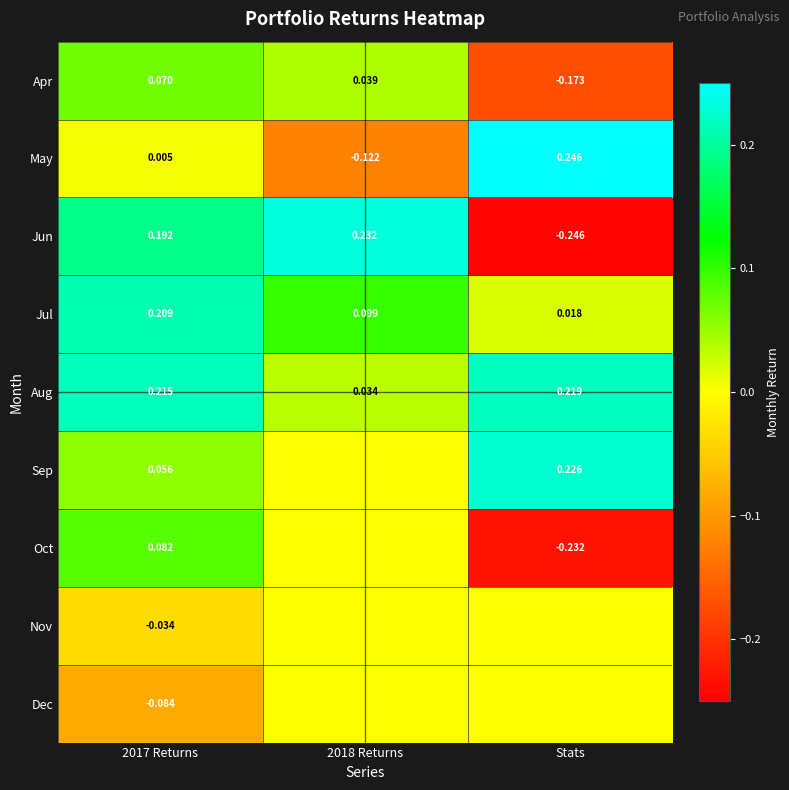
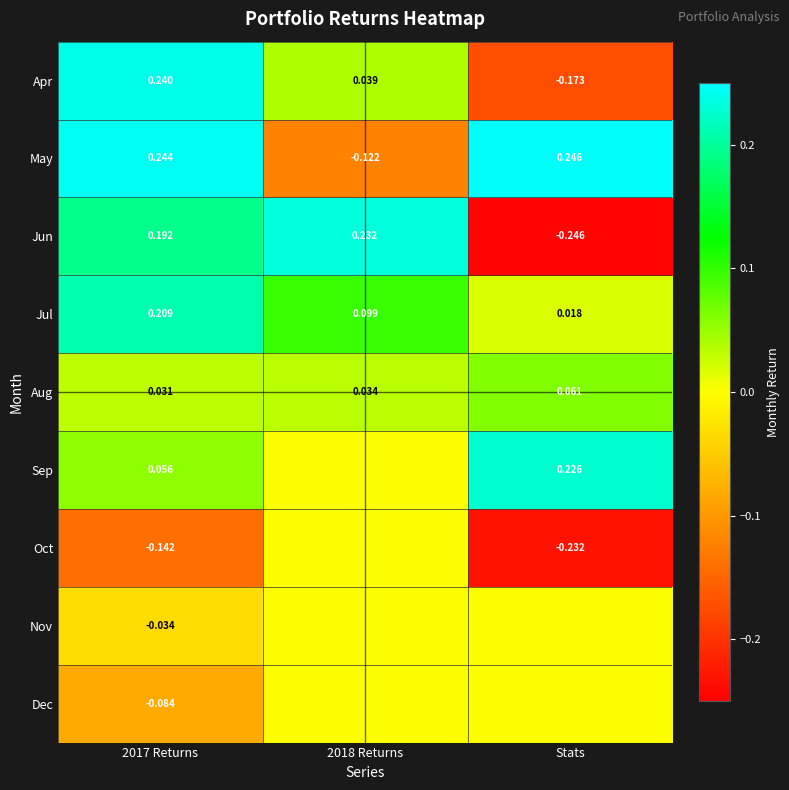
Apr, 2017 Returns: 0.070 -> 0.240
May, 2017 Returns: 0.005 -> 0.244
Aug, 2017 Returns: 0.215 -> 0.031
Aug, Stats: 0.219 -> 0.061
Oct, 2017 Returns: 0.082 -> -0.142
